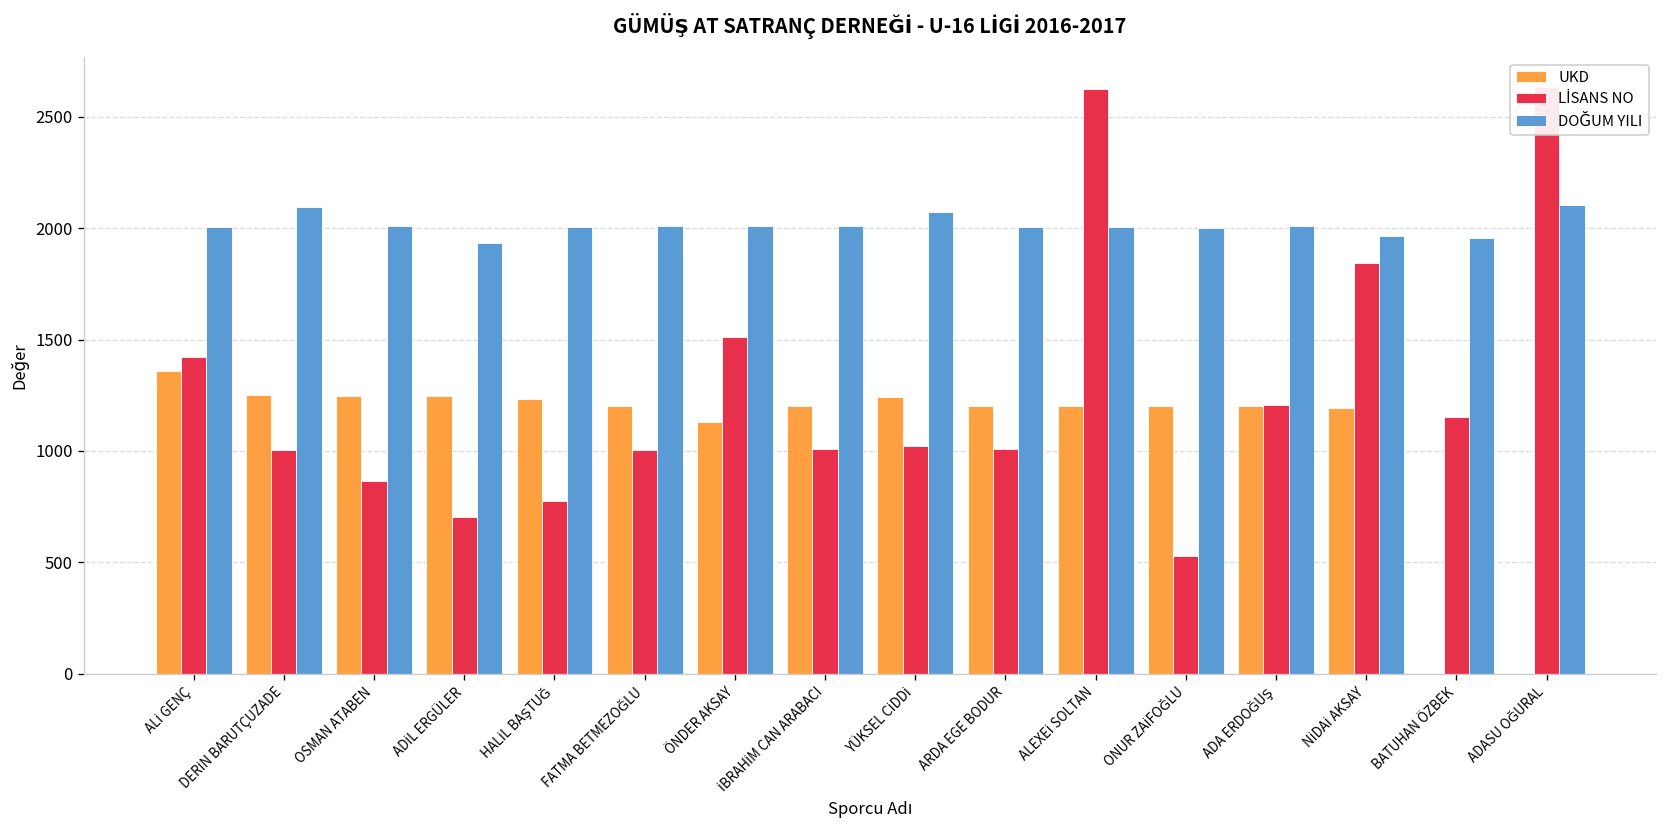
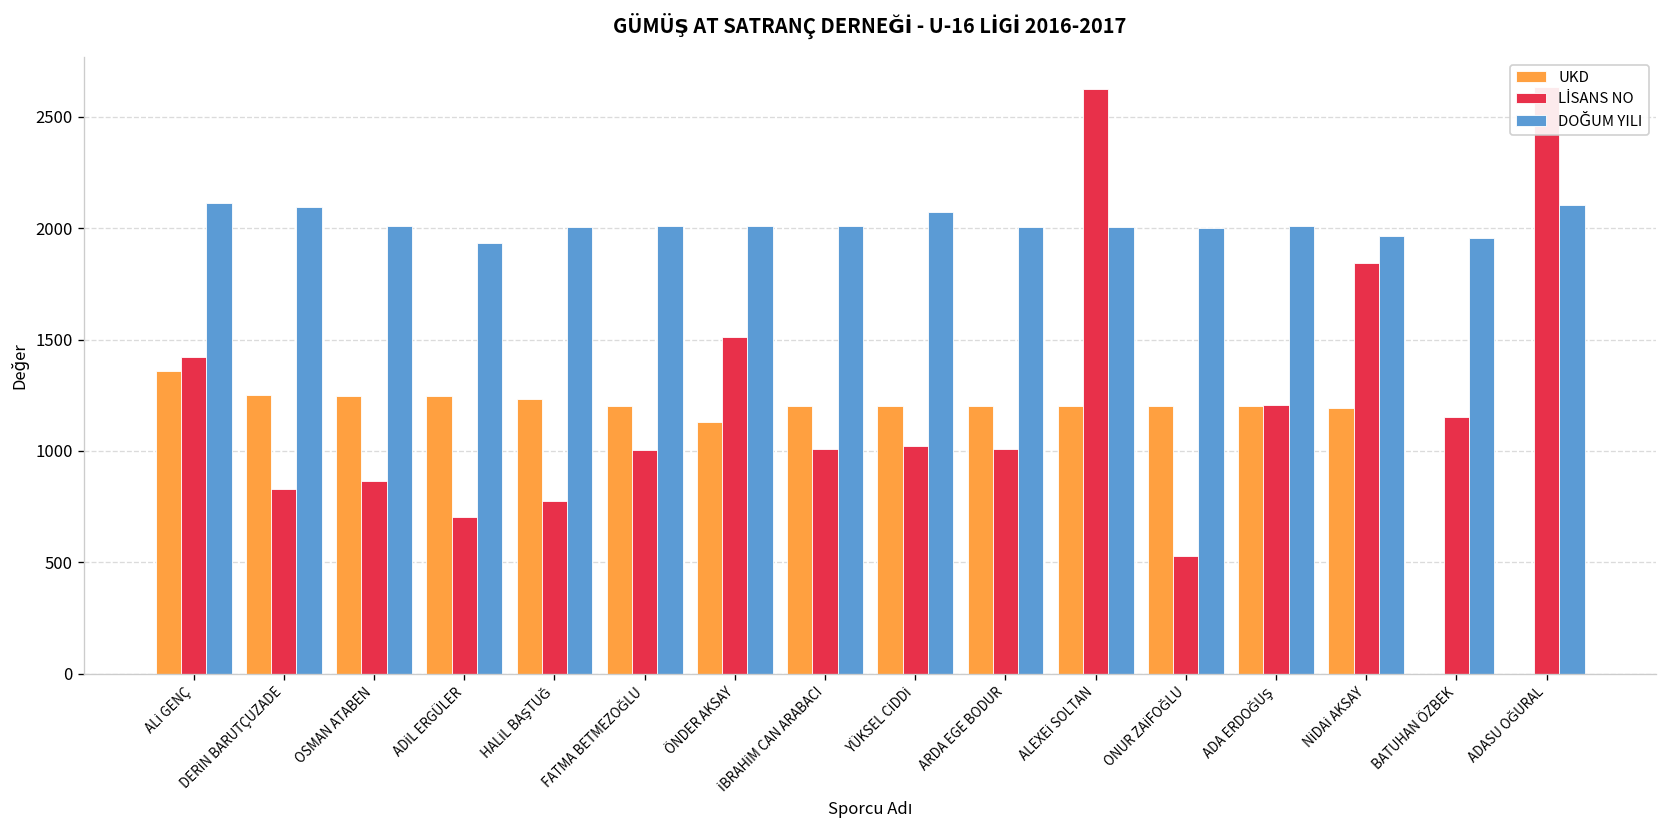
DOĞUM YILI, ALİ GENÇ: 2010 -> 2110
LİSANS NO, DERİN BARUTÇUZADE: 1010 -> 830
UKD, YÜKSEL CİDDİ: 1240 -> 1200
